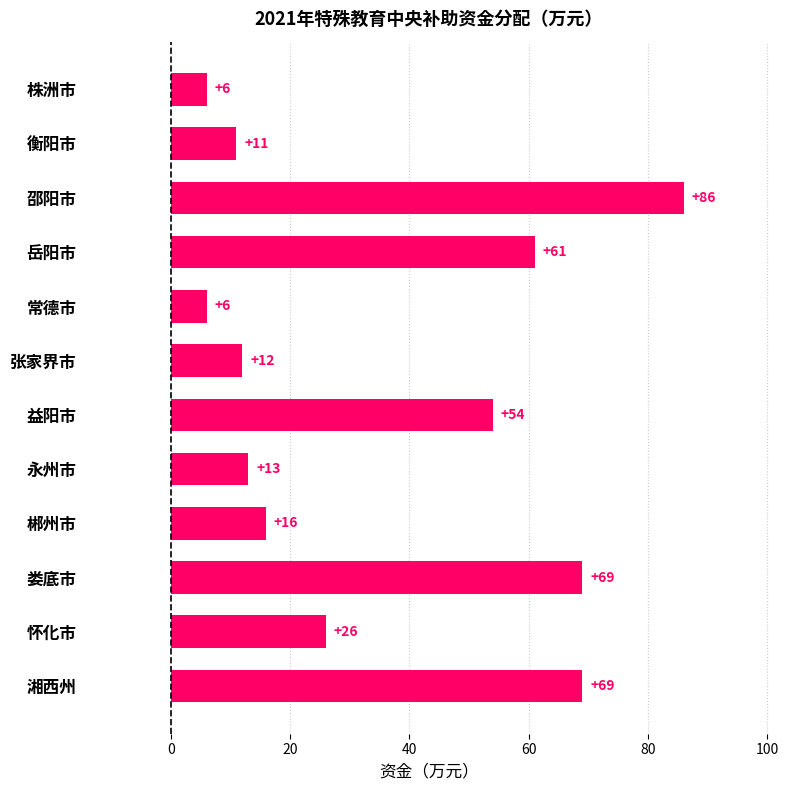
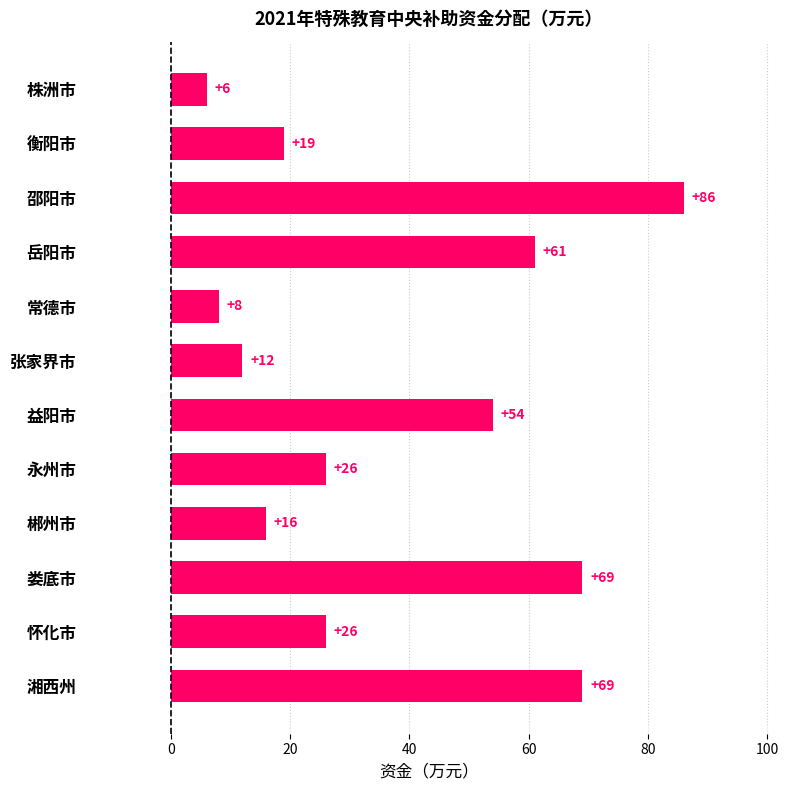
衡阳市: +11 -> +19
常德市: +6 -> +8
永州市: +13 -> +26
